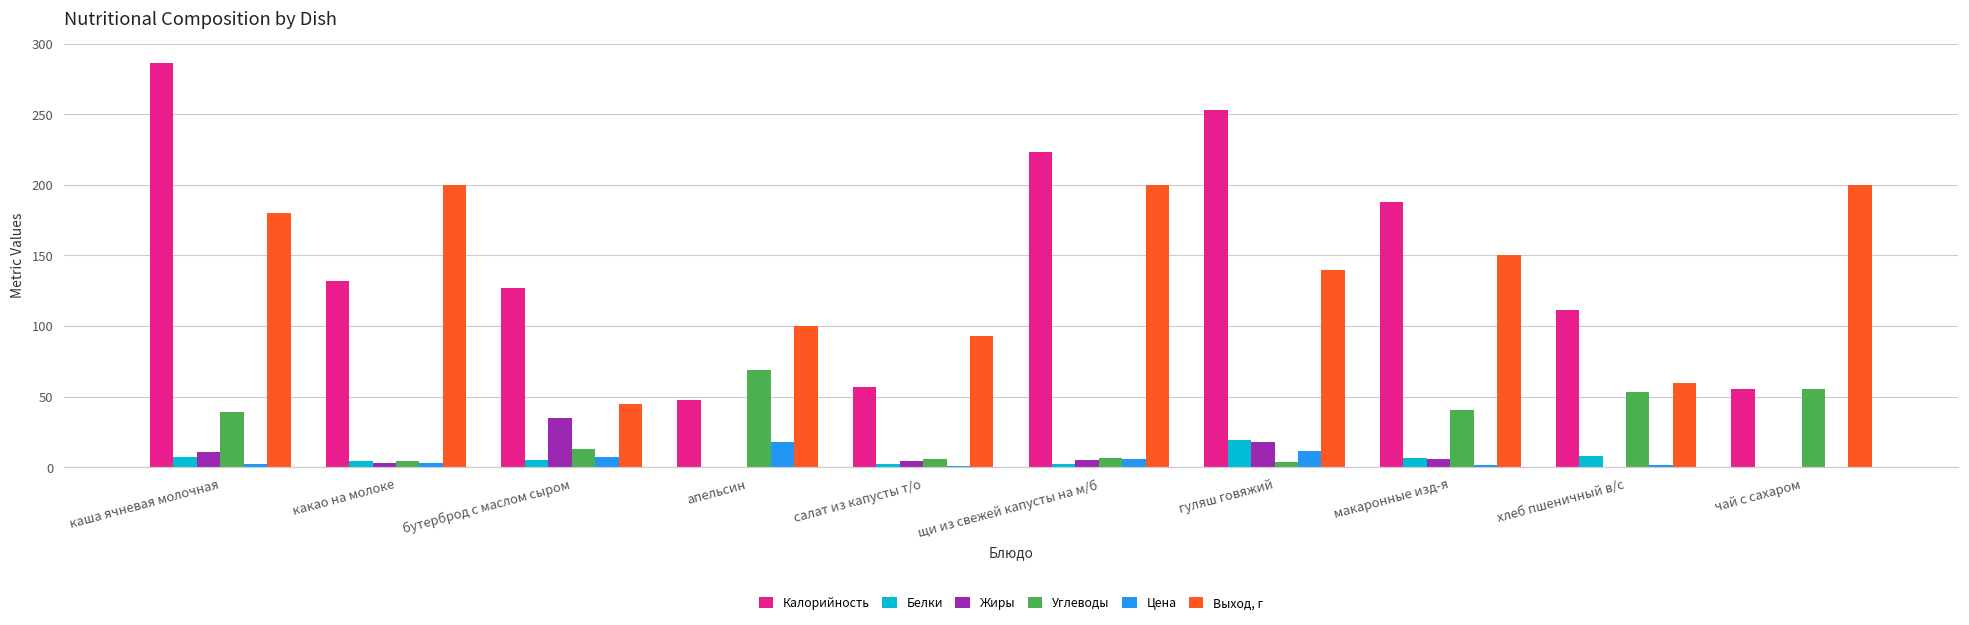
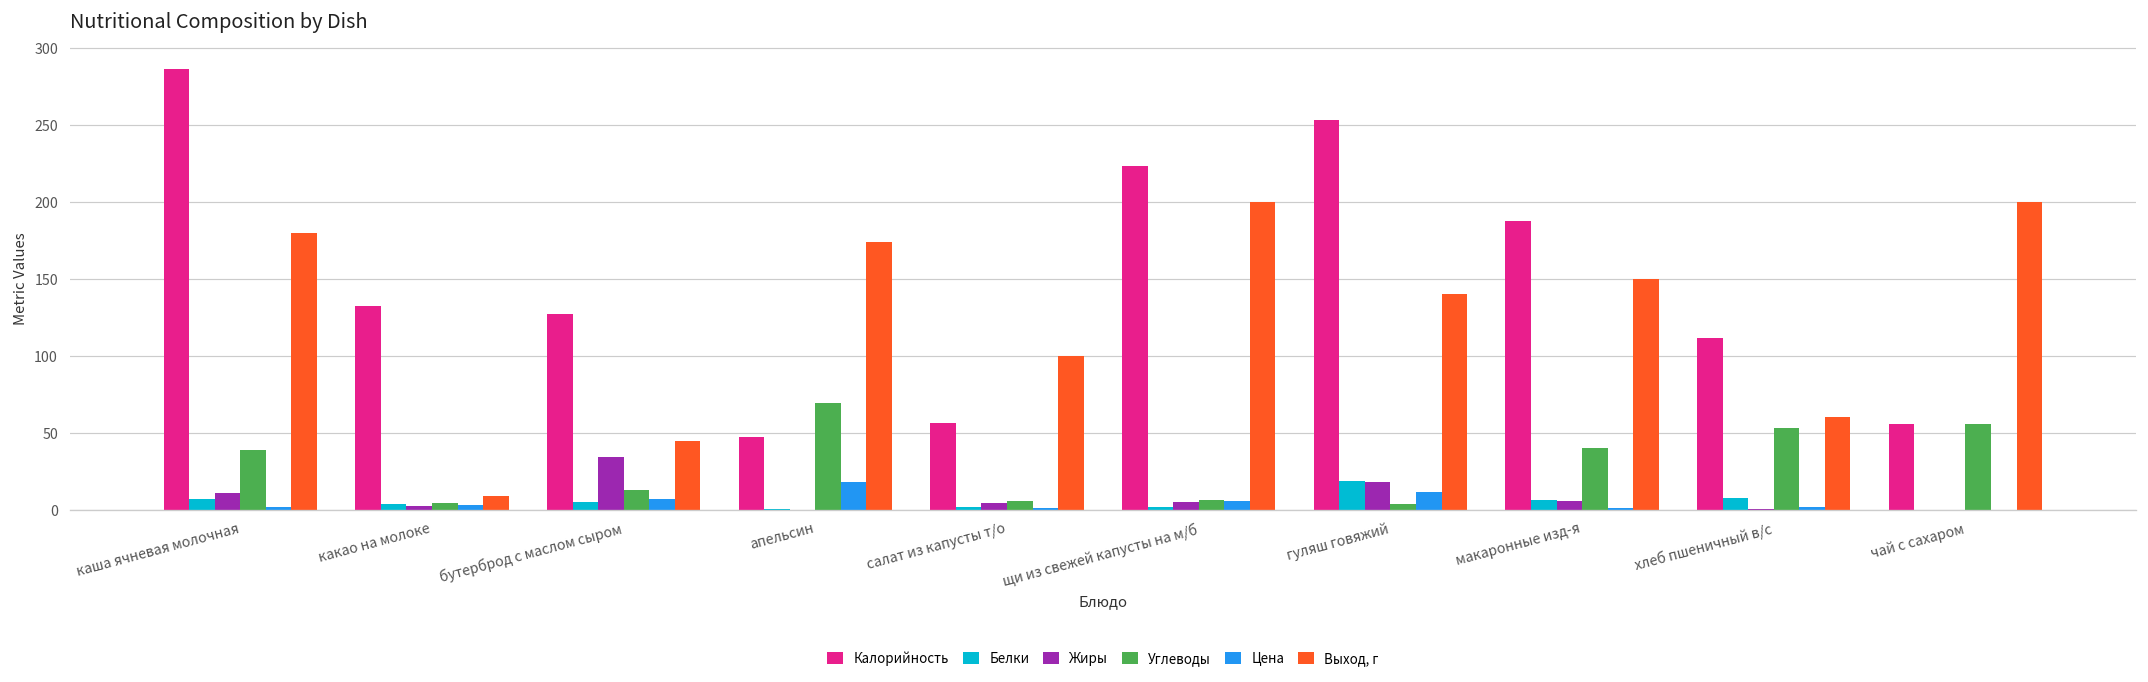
Выход, г, какао на молоке: 200 -> 9
Выход, г, апельсин: 100 -> 174
Выход, г, салат из капусты т/о: 93 -> 100
